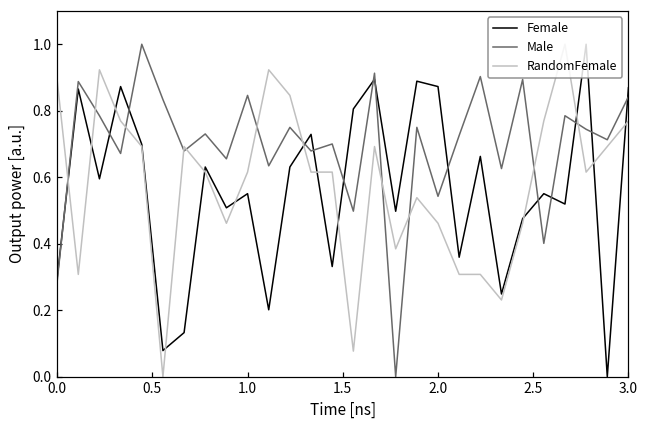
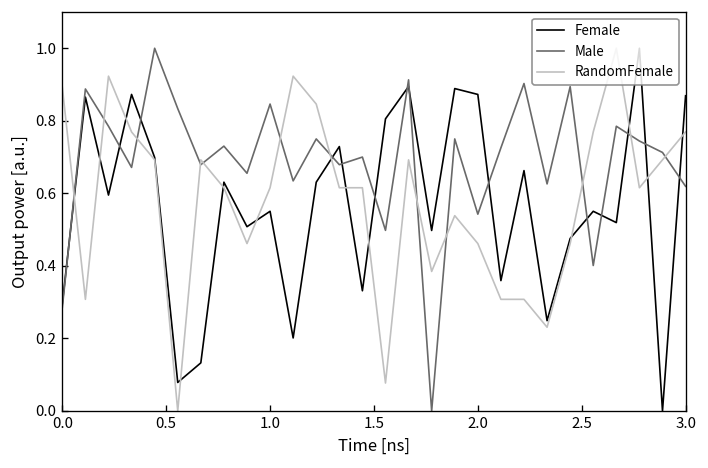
Male, 3.0: 0.84 -> 0.62
